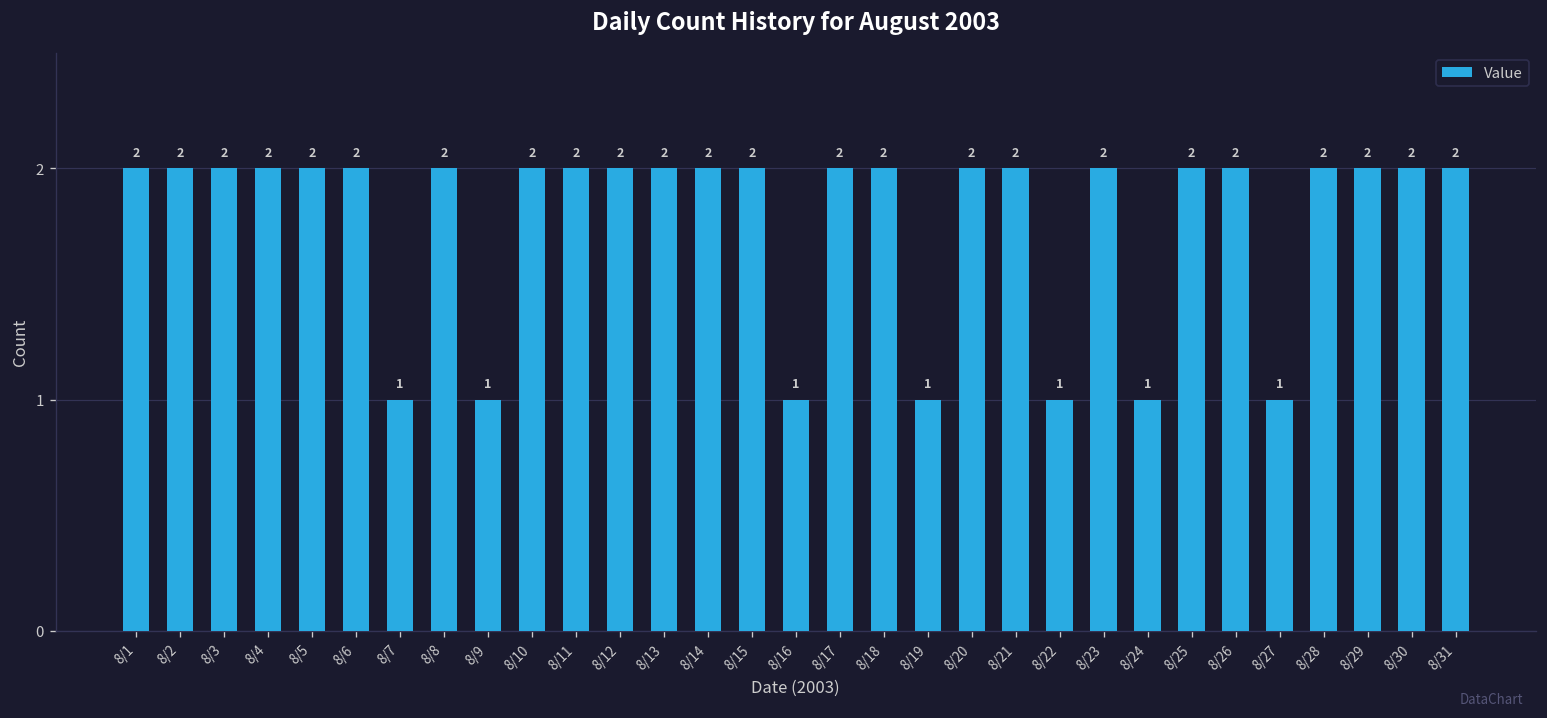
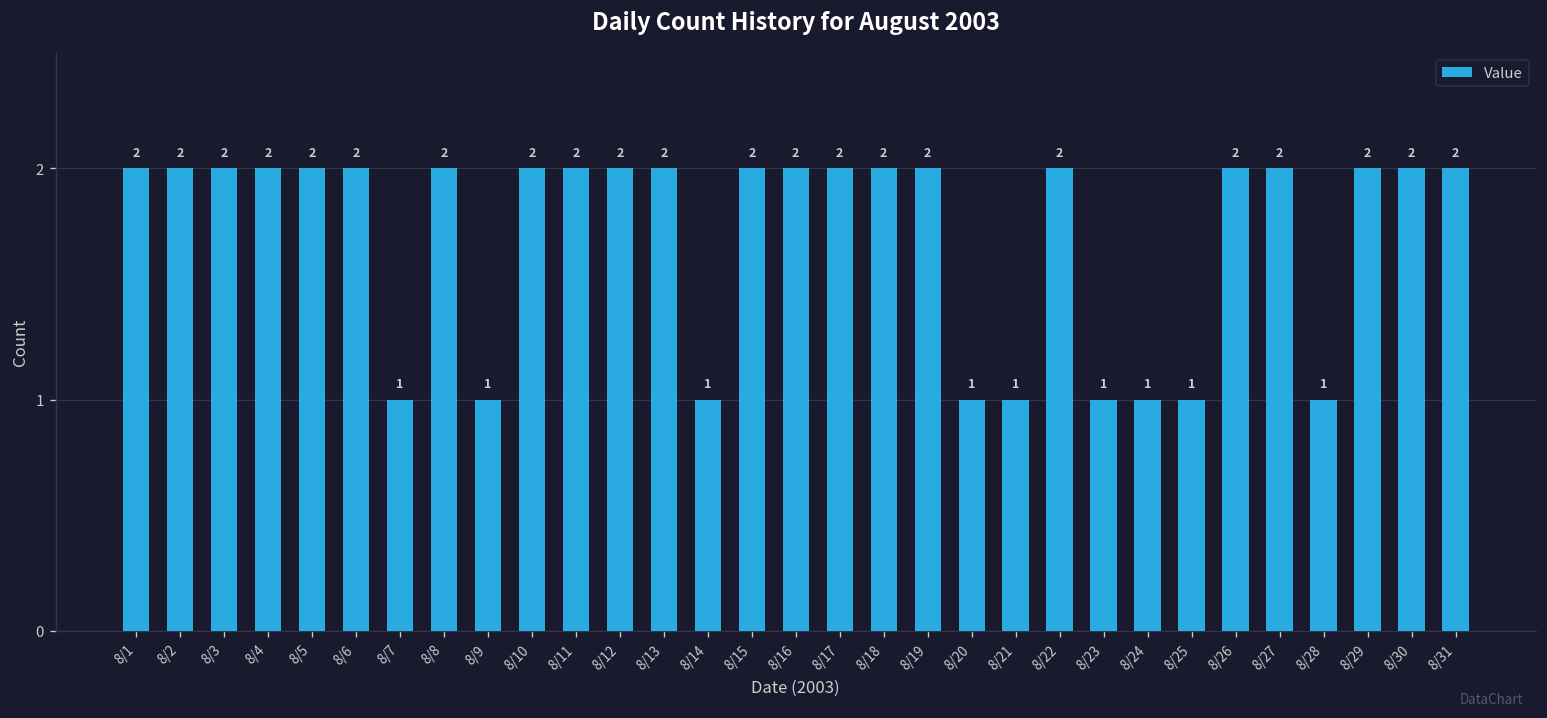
8/14: 2 -> 1
8/16: 1 -> 2
8/19: 1 -> 2
8/20: 2 -> 1
8/21: 2 -> 1
8/22: 1 -> 2
8/23: 2 -> 1
8/25: 2 -> 1
8/27: 1 -> 2
8/28: 2 -> 1
